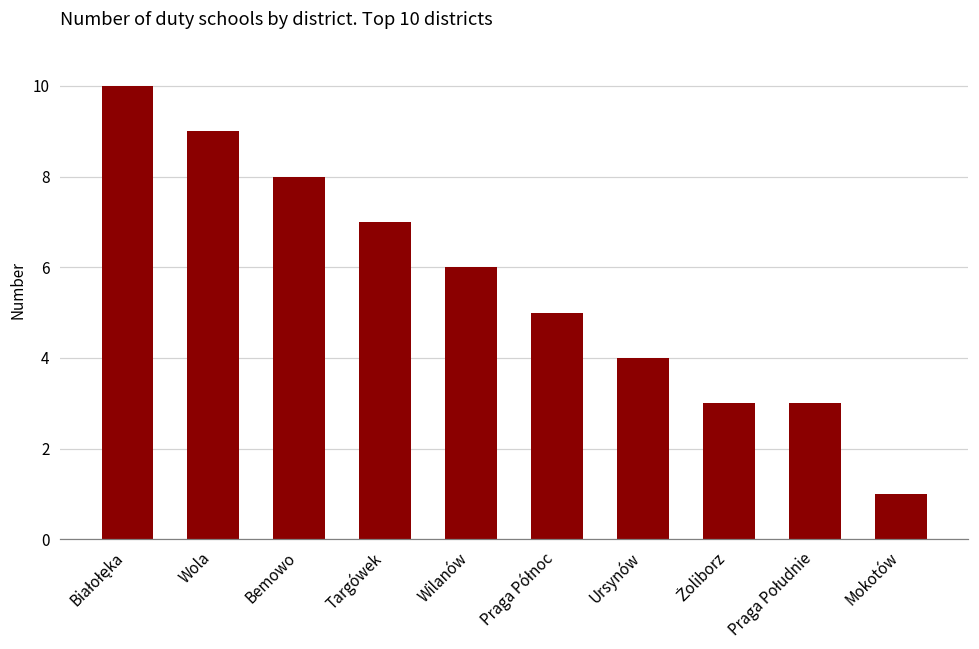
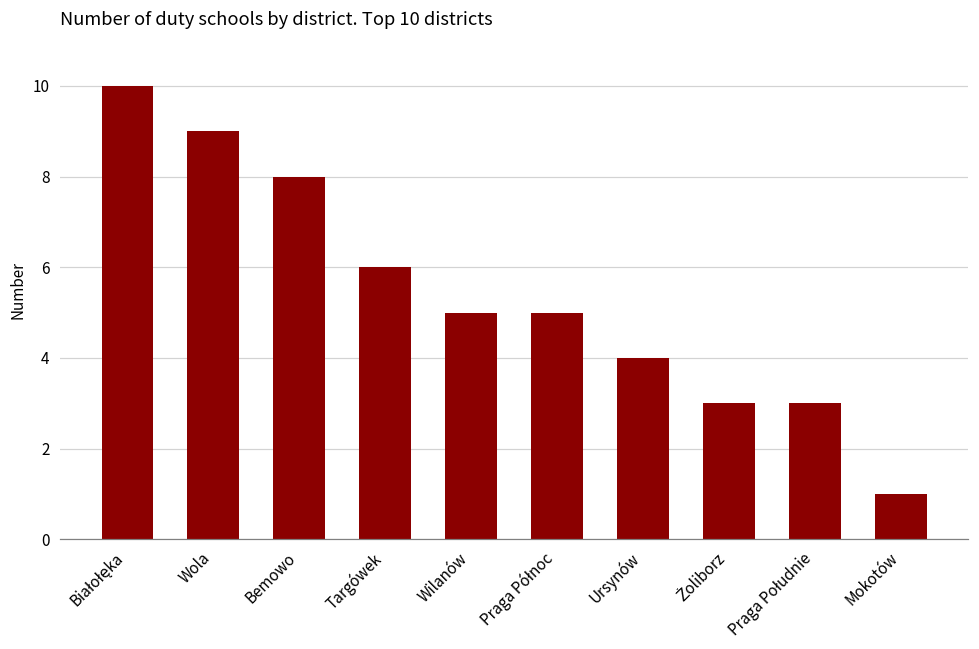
Targówek: 7 -> 6
Wilanów: 6 -> 5
